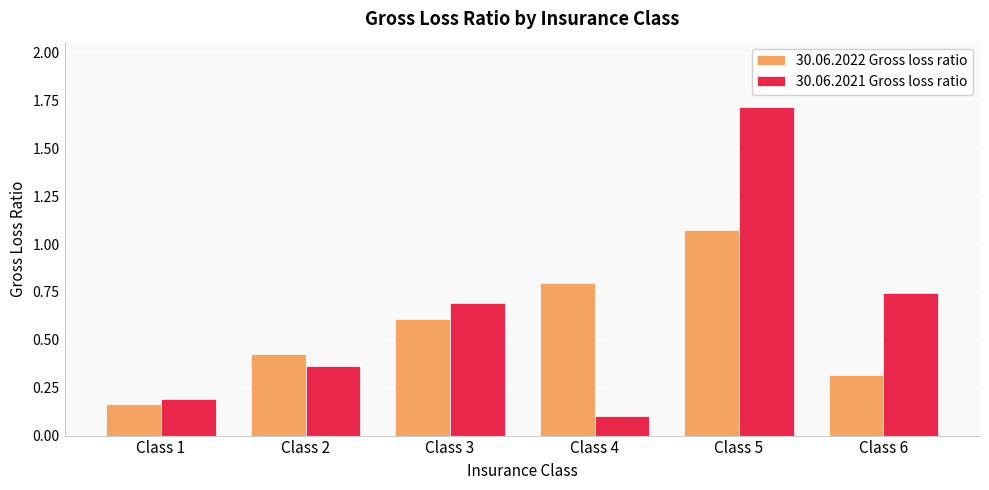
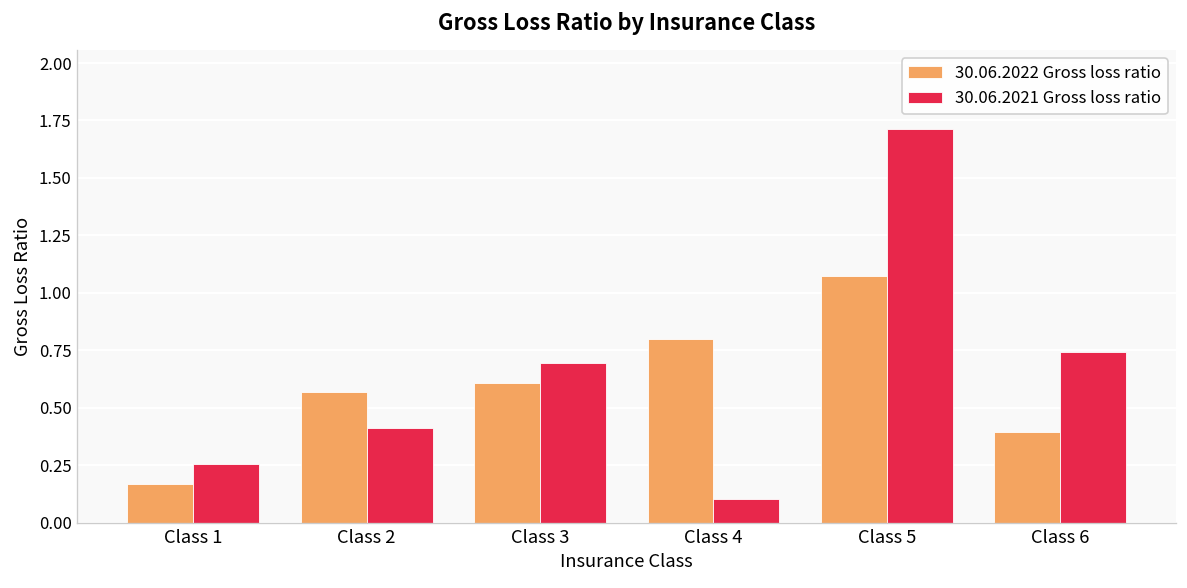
30.06.2021 Gross loss ratio, Class 1: 0.19 -> 0.25
30.06.2022 Gross loss ratio, Class 2: 0.42 -> 0.57
30.06.2021 Gross loss ratio, Class 2: 0.37 -> 0.41
30.06.2022 Gross loss ratio, Class 6: 0.32 -> 0.39
